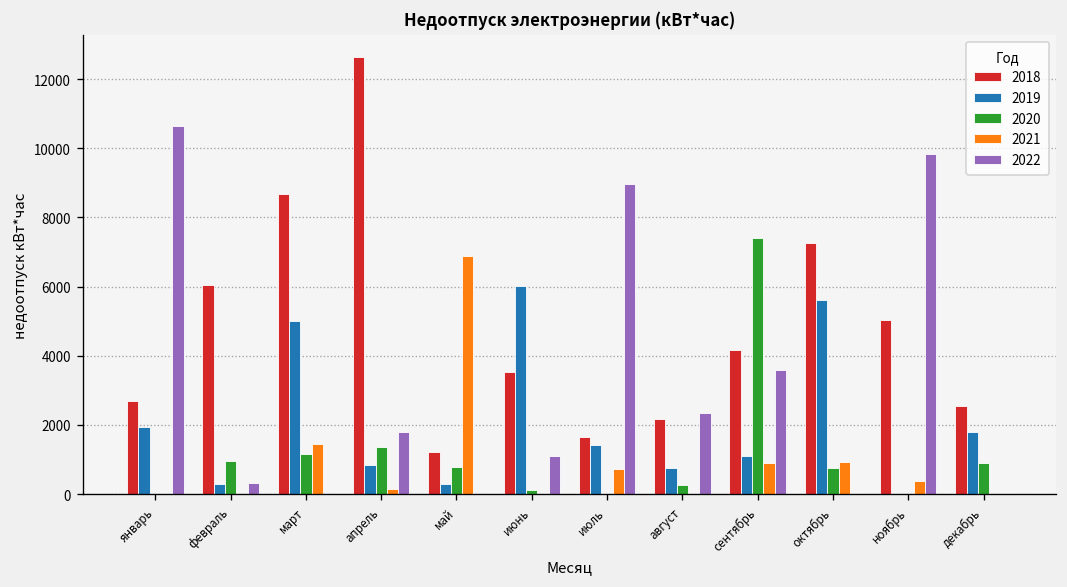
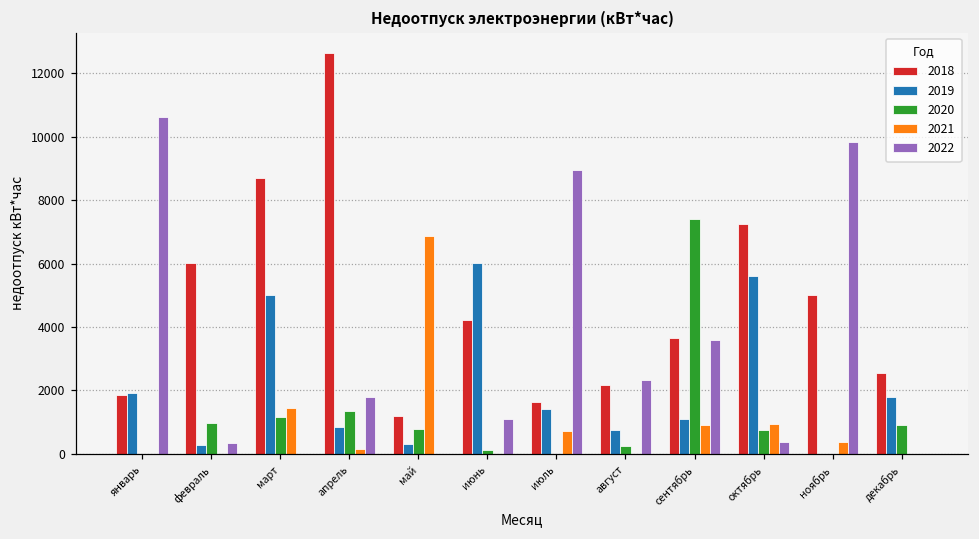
2018, январь: 2700 -> 1900
2018, июнь: 3500 -> 4200
2018, сентябрь: 4200 -> 3600
2022, октябрь: 0 -> 400
